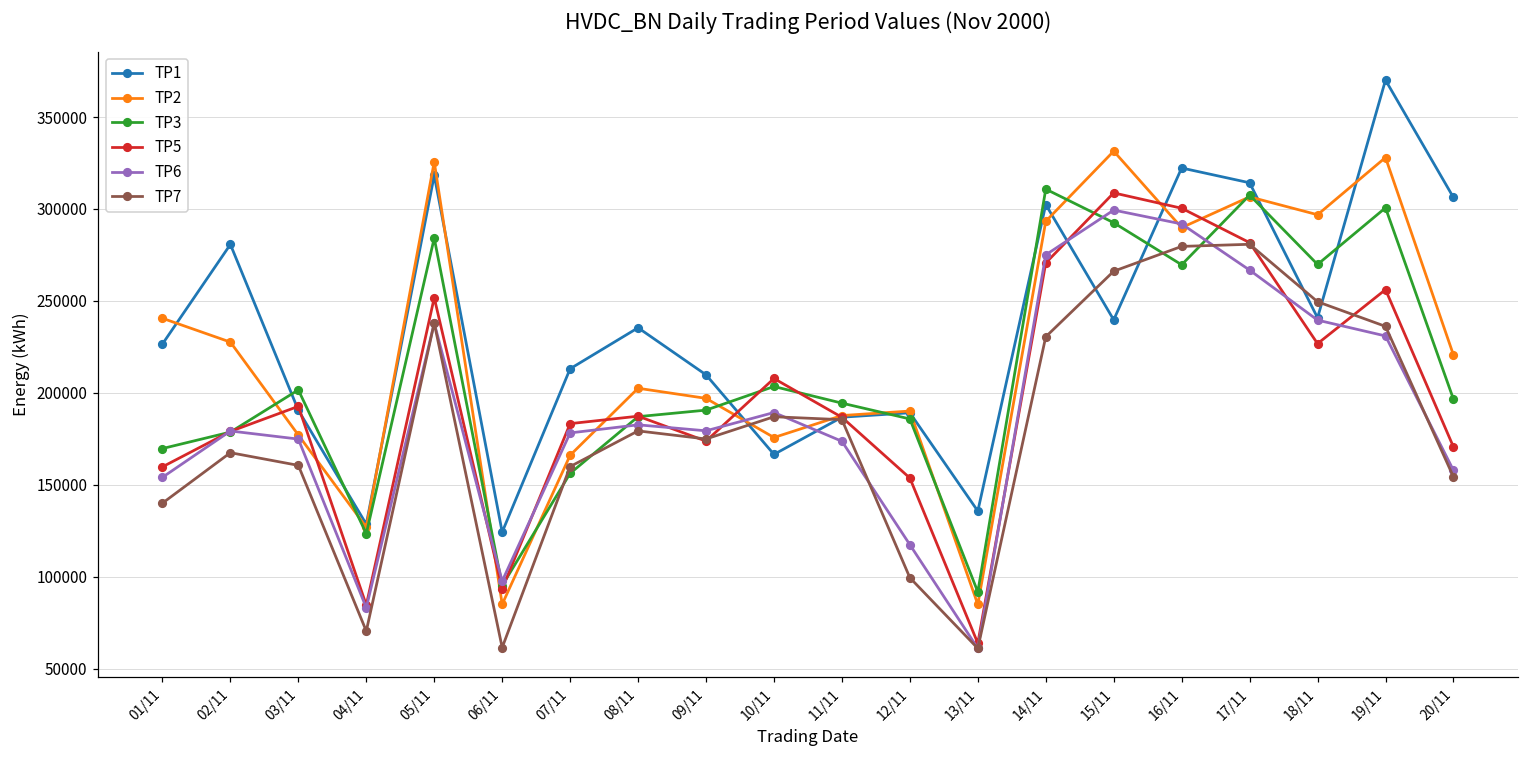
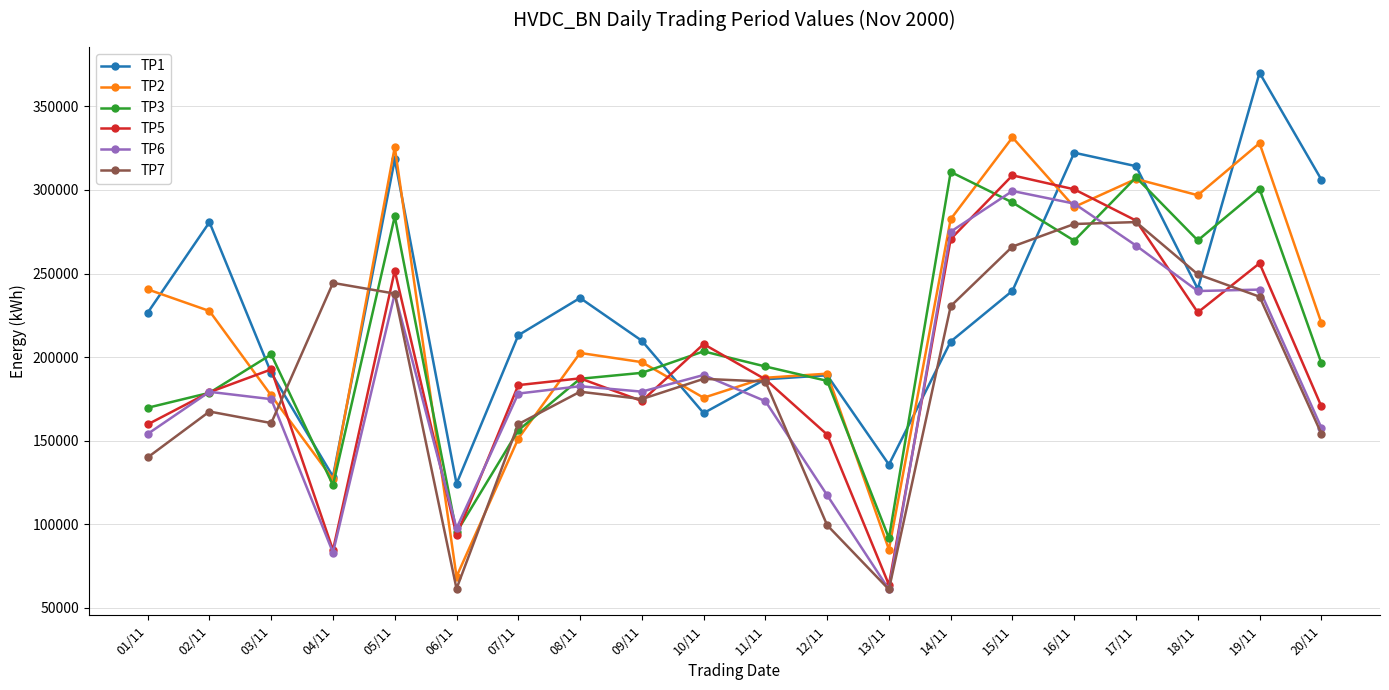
TP7, 04/11: 70000 -> 244000
TP2, 06/11: 85000 -> 69000
TP2, 07/11: 166000 -> 151000
TP1, 14/11: 302000 -> 209000
TP2, 14/11: 293000 -> 283000
TP6, 19/11: 231000 -> 240000
